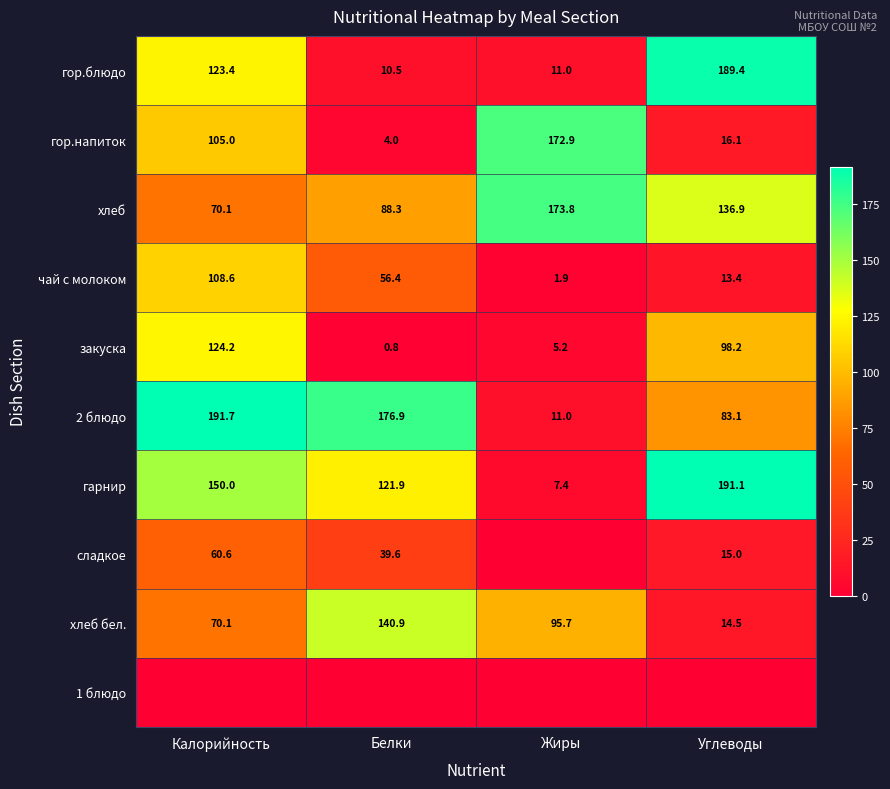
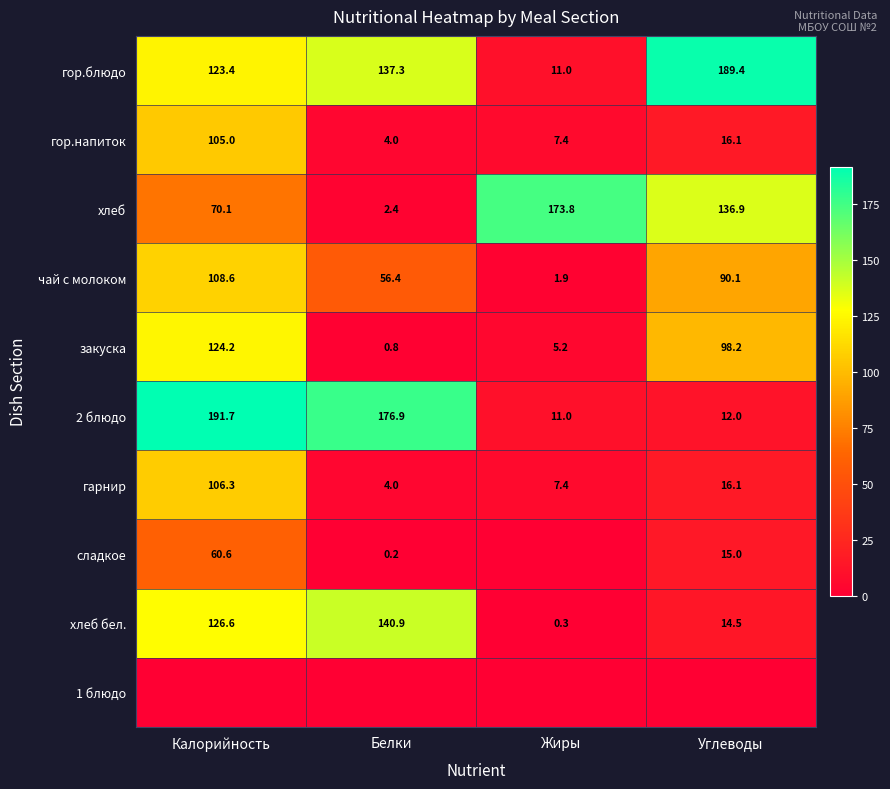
гор.блюдо, Белки: 10.5 -> 137.3
гор.напиток, Жиры: 172.9 -> 7.4
хлеб, Белки: 88.3 -> 2.4
чай с молоком, Углеводы: 13.4 -> 90.1
2 блюдо, Углеводы: 83.1 -> 12.0
гарнир, Калорийность: 150.0 -> 106.3
гарнир, Белки: 121.9 -> 4.0
гарнир, Углеводы: 191.1 -> 16.1
сладкое, Белки: 39.6 -> 0.2
хлеб бел., Калорийность: 70.1 -> 126.6
хлеб бел., Жиры: 95.7 -> 0.3
